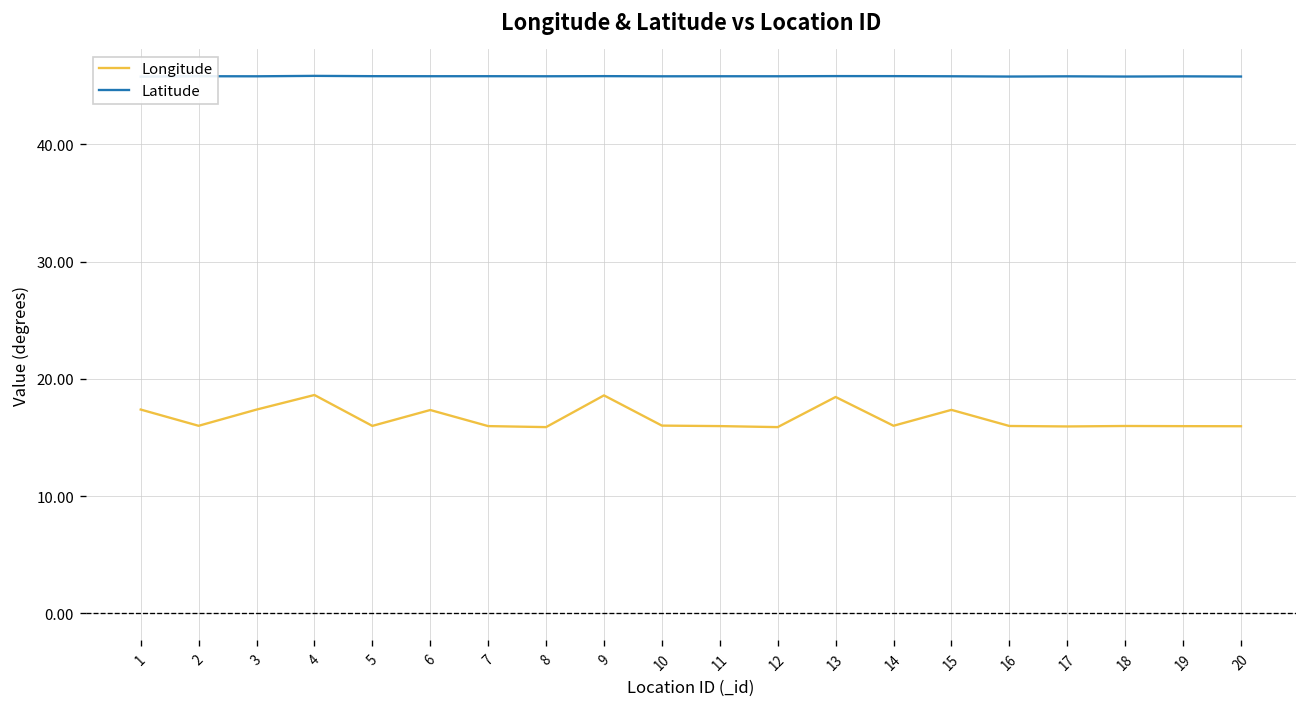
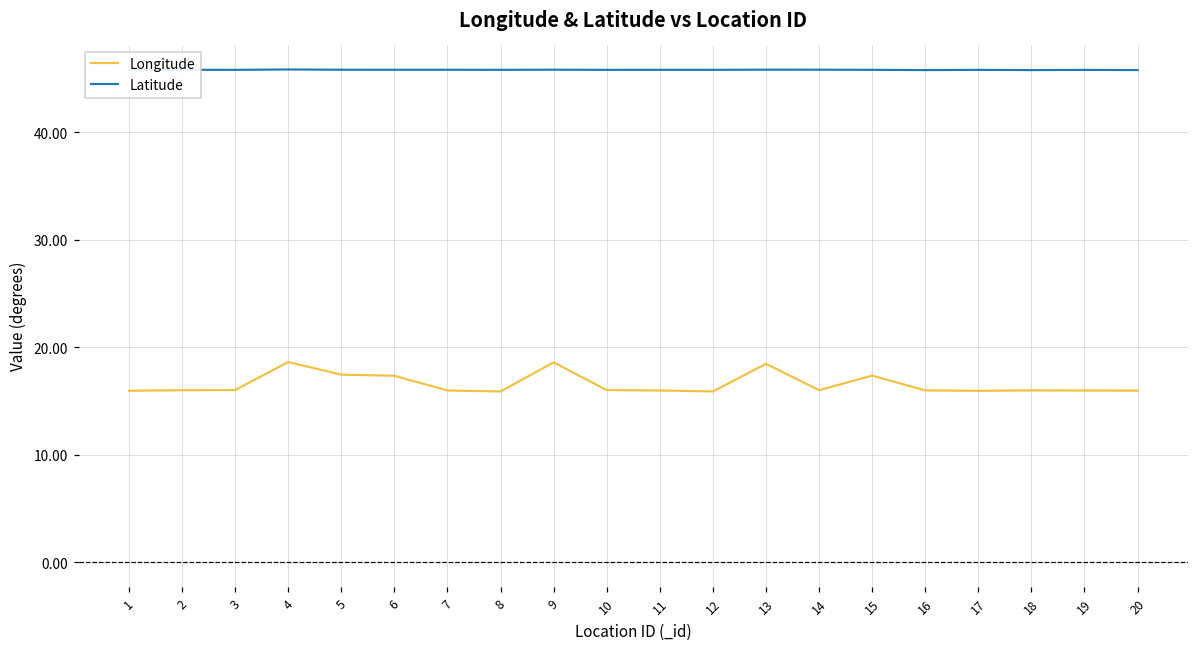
Longitude, 1: 17 -> 16
Longitude, 3: 17 -> 16
Longitude, 5: 16 -> 17
